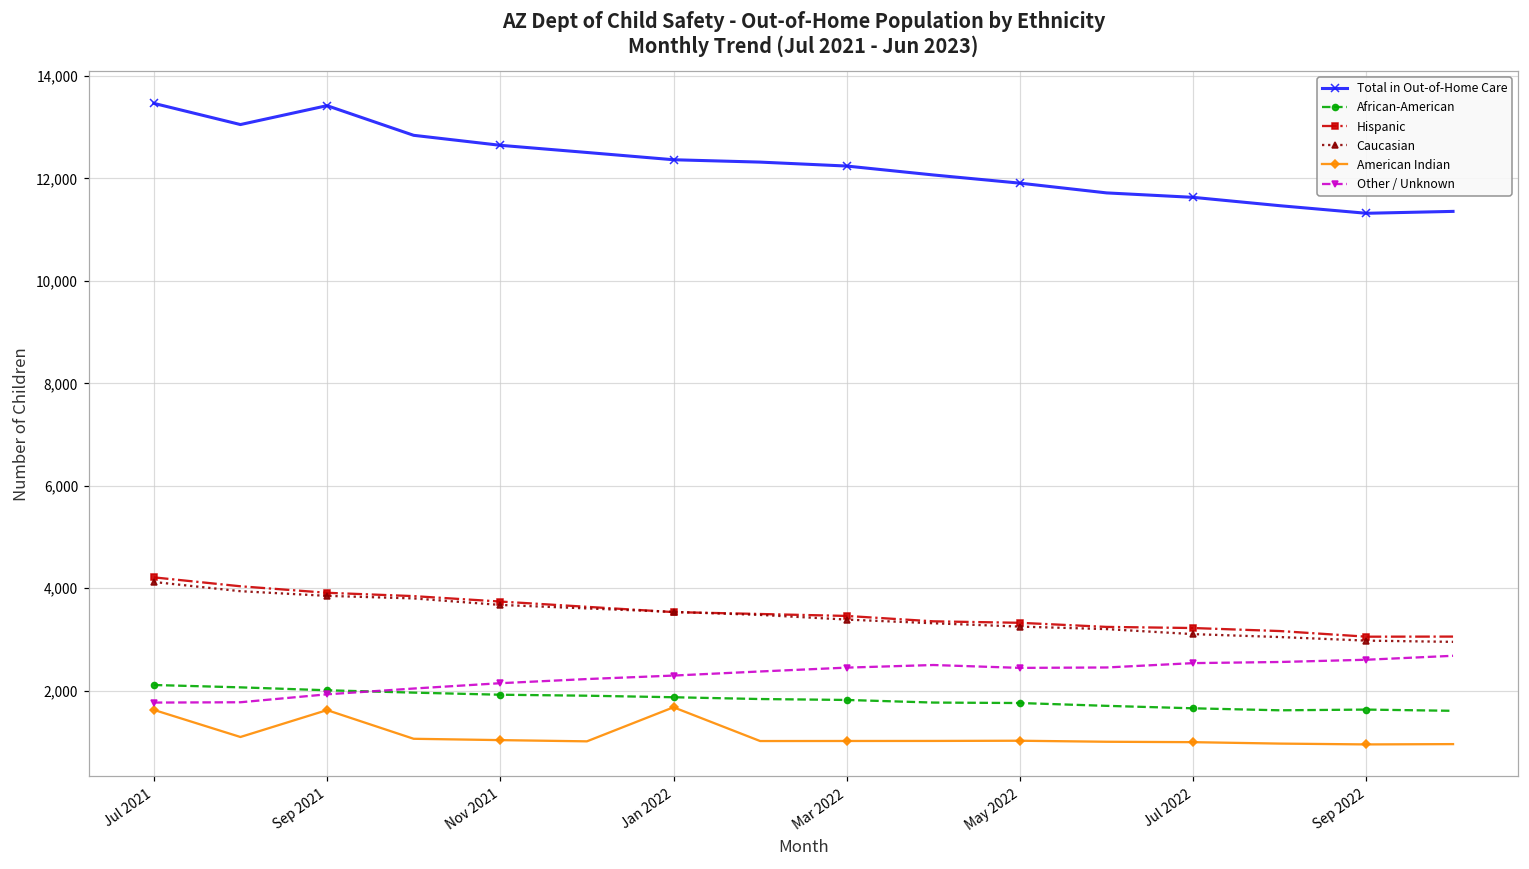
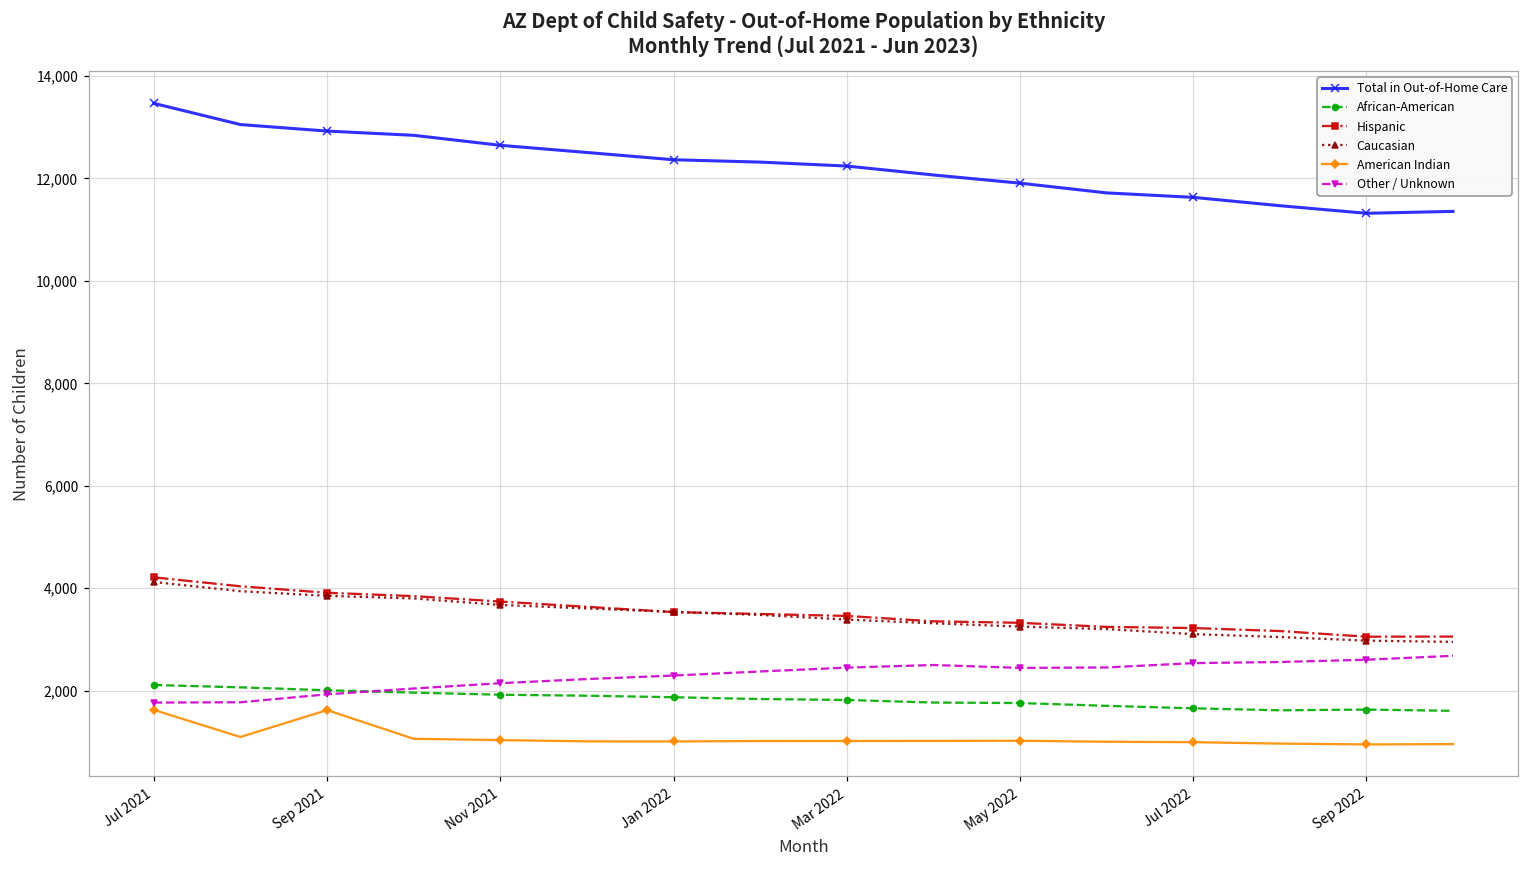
Total in Out-of-Home Care, Sep 2021: 13,400 -> 12,900
American Indian, Jan 2022: 1,700 -> 1,000
